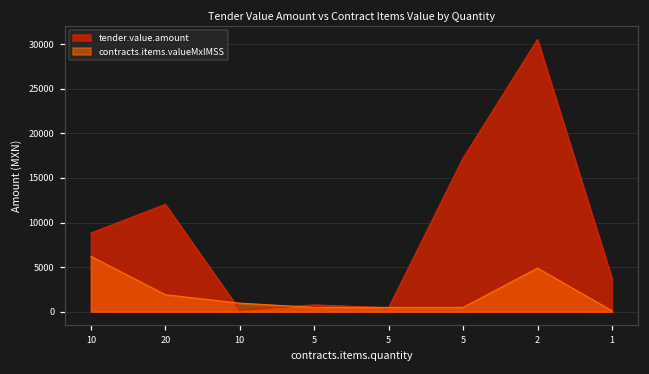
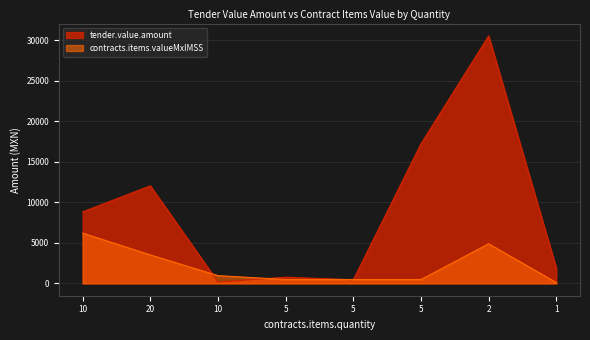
contracts.items.valueMxIMSS, 20: 2000 -> 4000
tender.value.amount, 1: 4000 -> 2000
